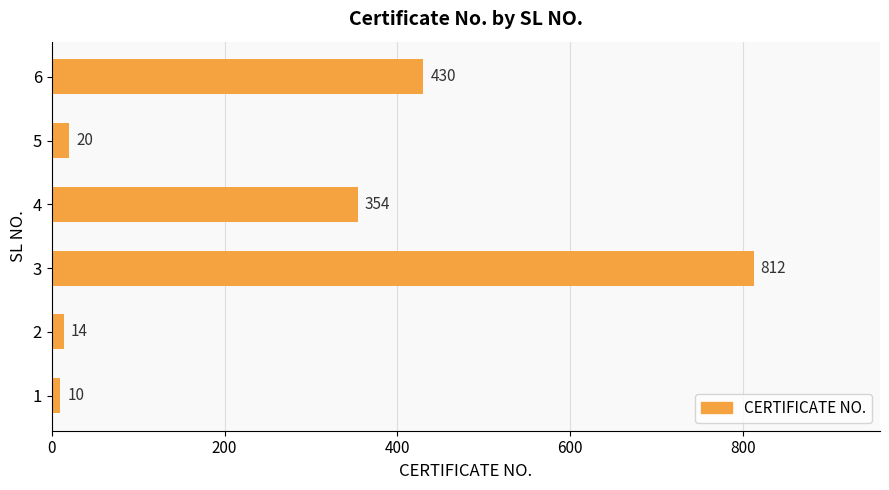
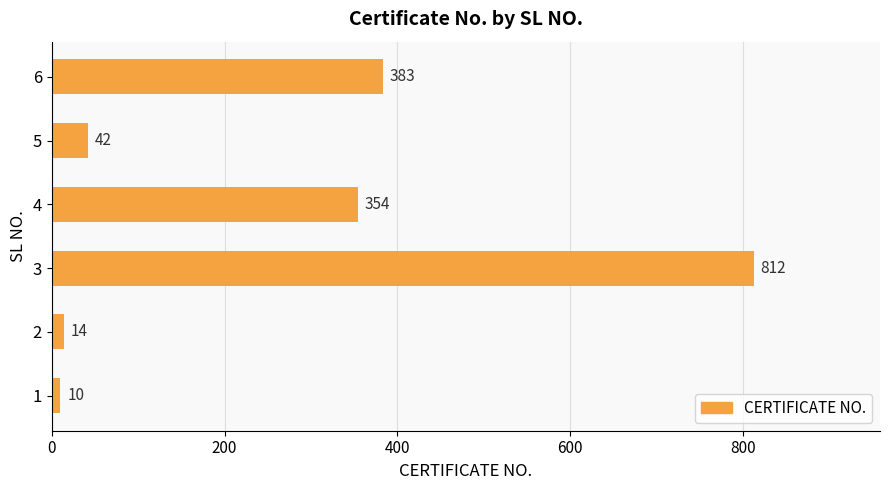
6: 430 -> 383
5: 20 -> 42
